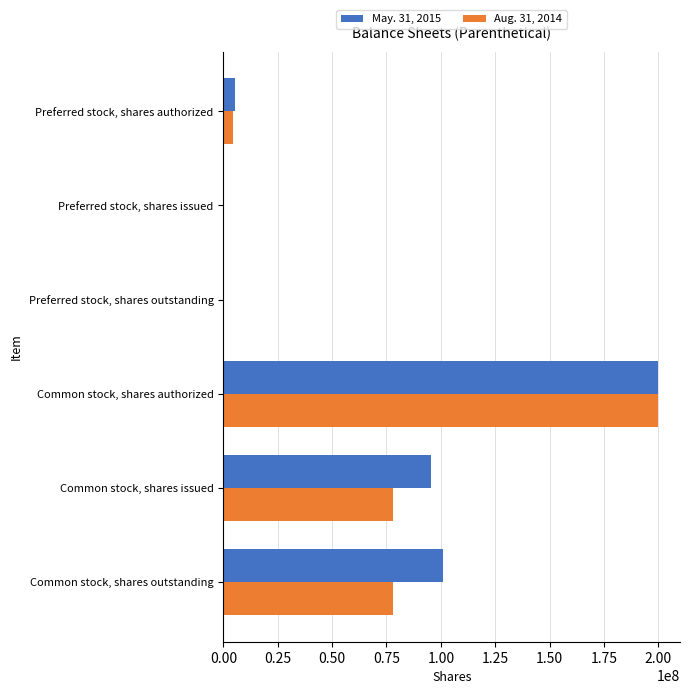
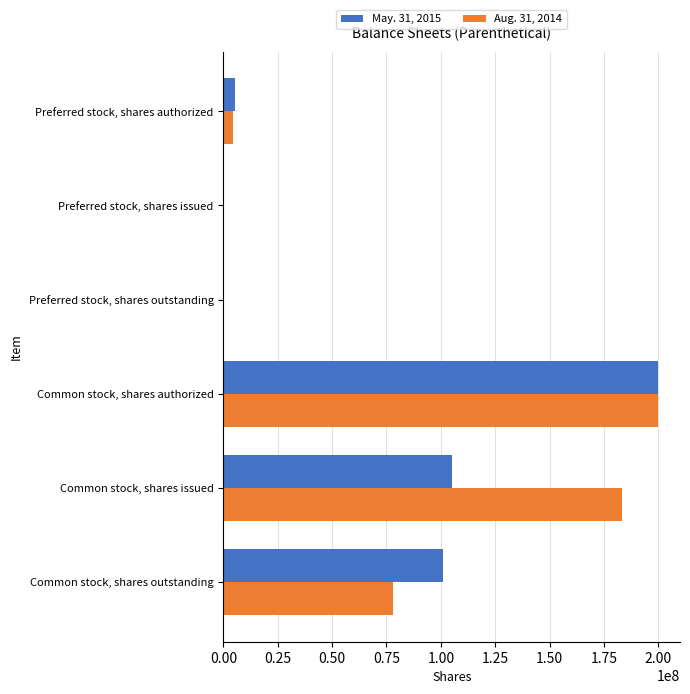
May. 31, 2015, Common stock, shares issued: 96000000 -> 105000000
Aug. 31, 2014, Common stock, shares issued: 78000000 -> 183000000
